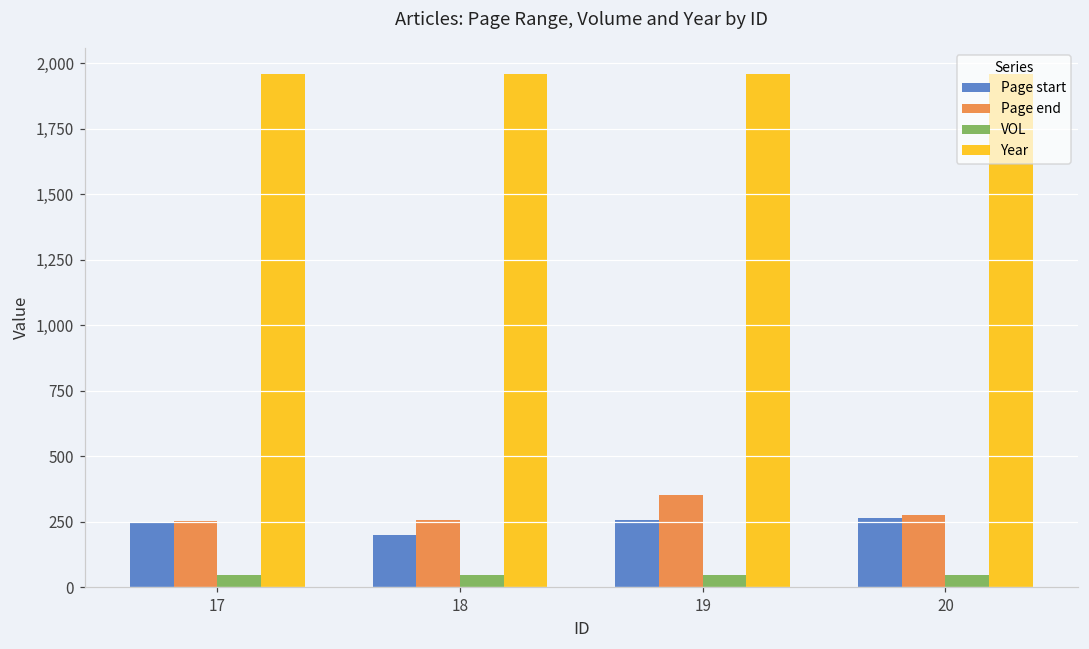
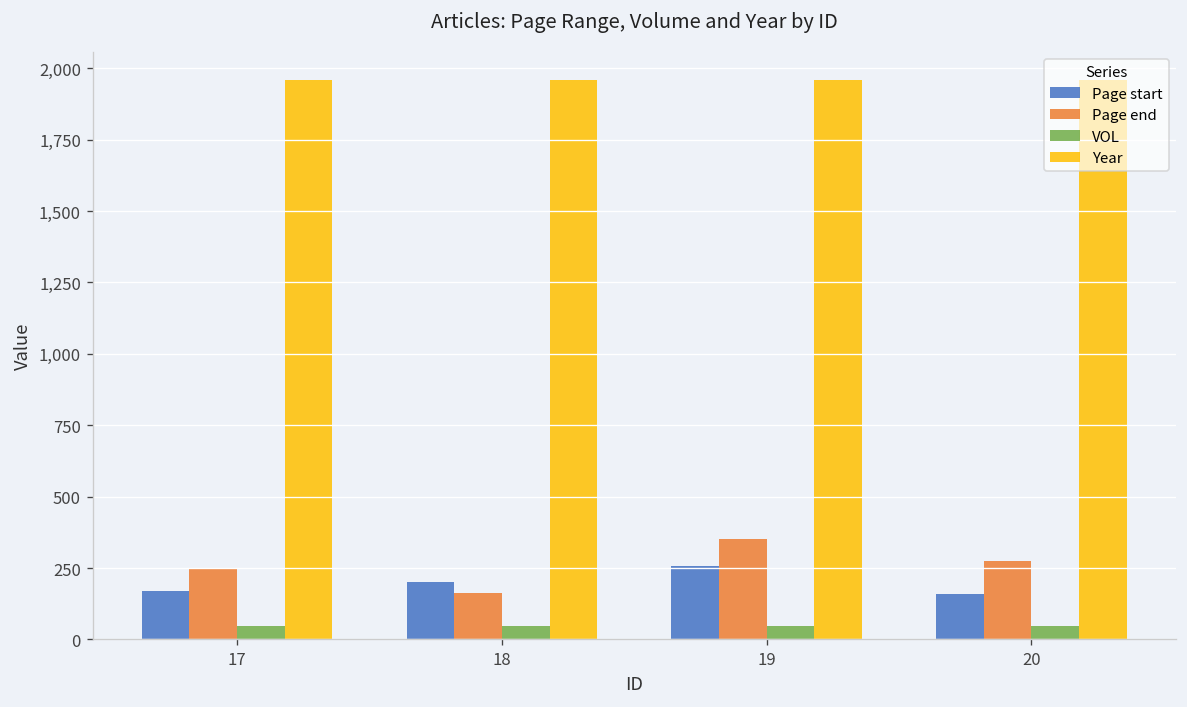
Page start, 17: 250 -> 170
Page end, 18: 260 -> 160
Page start, 20: 270 -> 160
